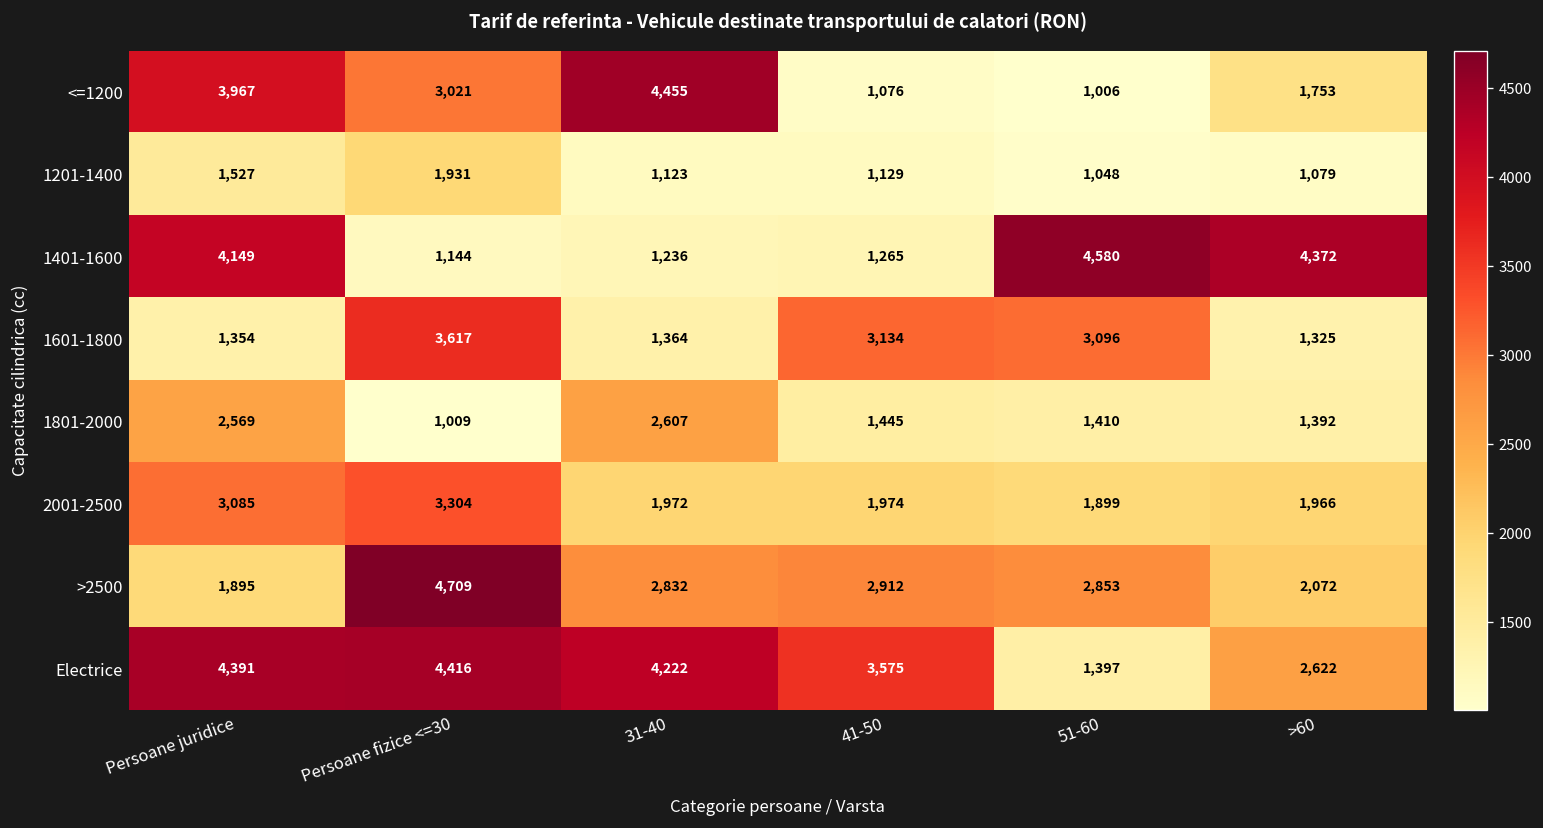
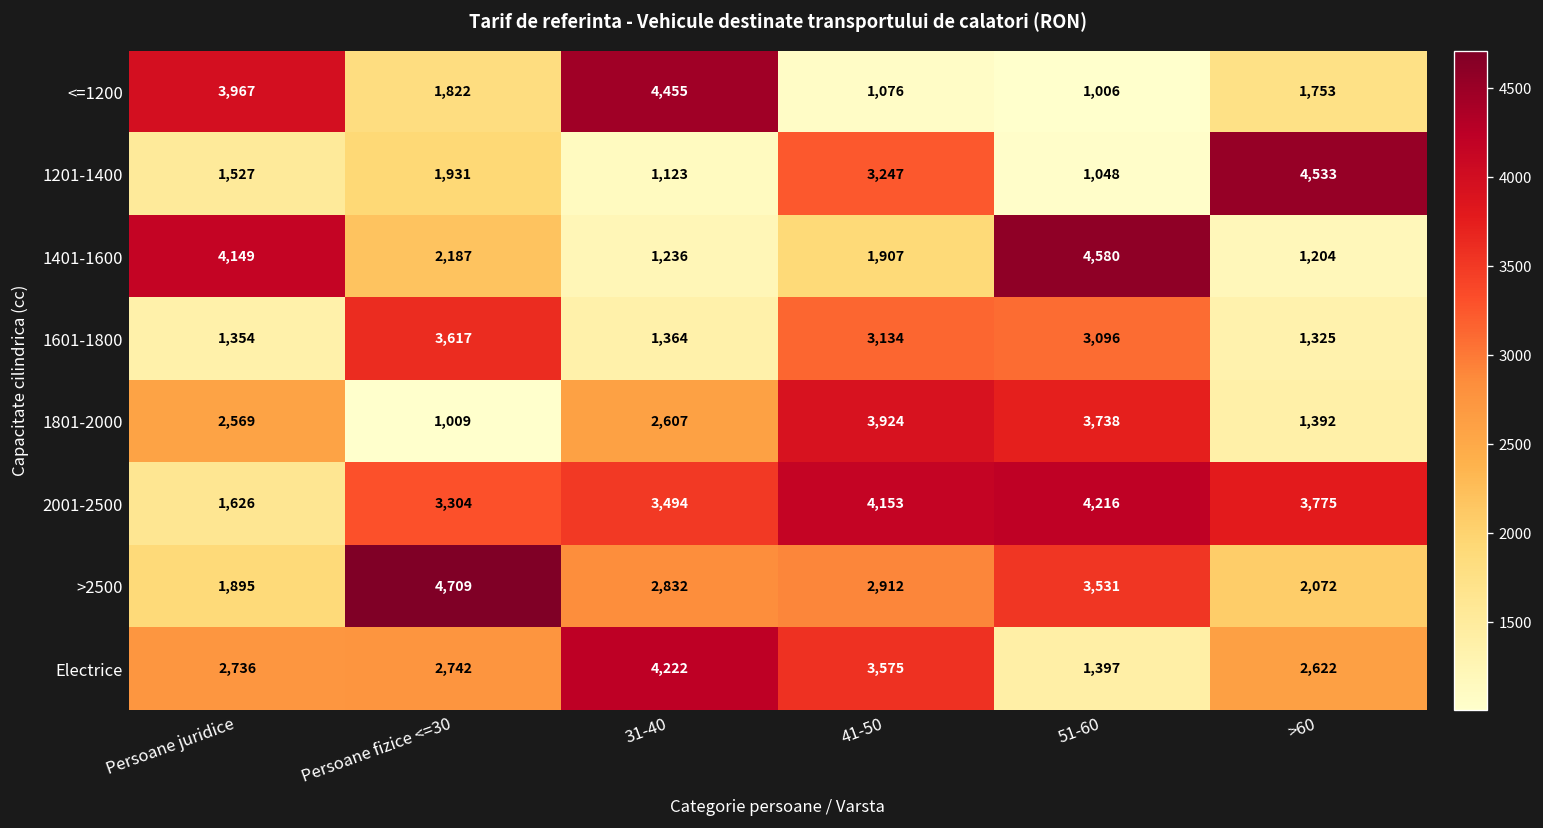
<=1200, Persoane fizice <=30: 3,021 -> 1,822
1201-1400, 41-50: 1,129 -> 3,247
1201-1400, >60: 1,079 -> 4,533
1401-1600, Persoane fizice <=30: 1,144 -> 2,187
1401-1600, 41-50: 1,265 -> 1,907
1401-1600, >60: 4,372 -> 1,204
1801-2000, 41-50: 1,445 -> 3,924
1801-2000, 51-60: 1,410 -> 3,738
2001-2500, Persoane juridice: 3,085 -> 1,626
2001-2500, 31-40: 1,972 -> 3,494
2001-2500, 41-50: 1,974 -> 4,153
2001-2500, 51-60: 1,899 -> 4,216
2001-2500, >60: 1,966 -> 3,775
>2500, 51-60: 2,853 -> 3,531
Electrice, Persoane juridice: 4,391 -> 2,736
Electrice, Persoane fizice <=30: 4,416 -> 2,742
